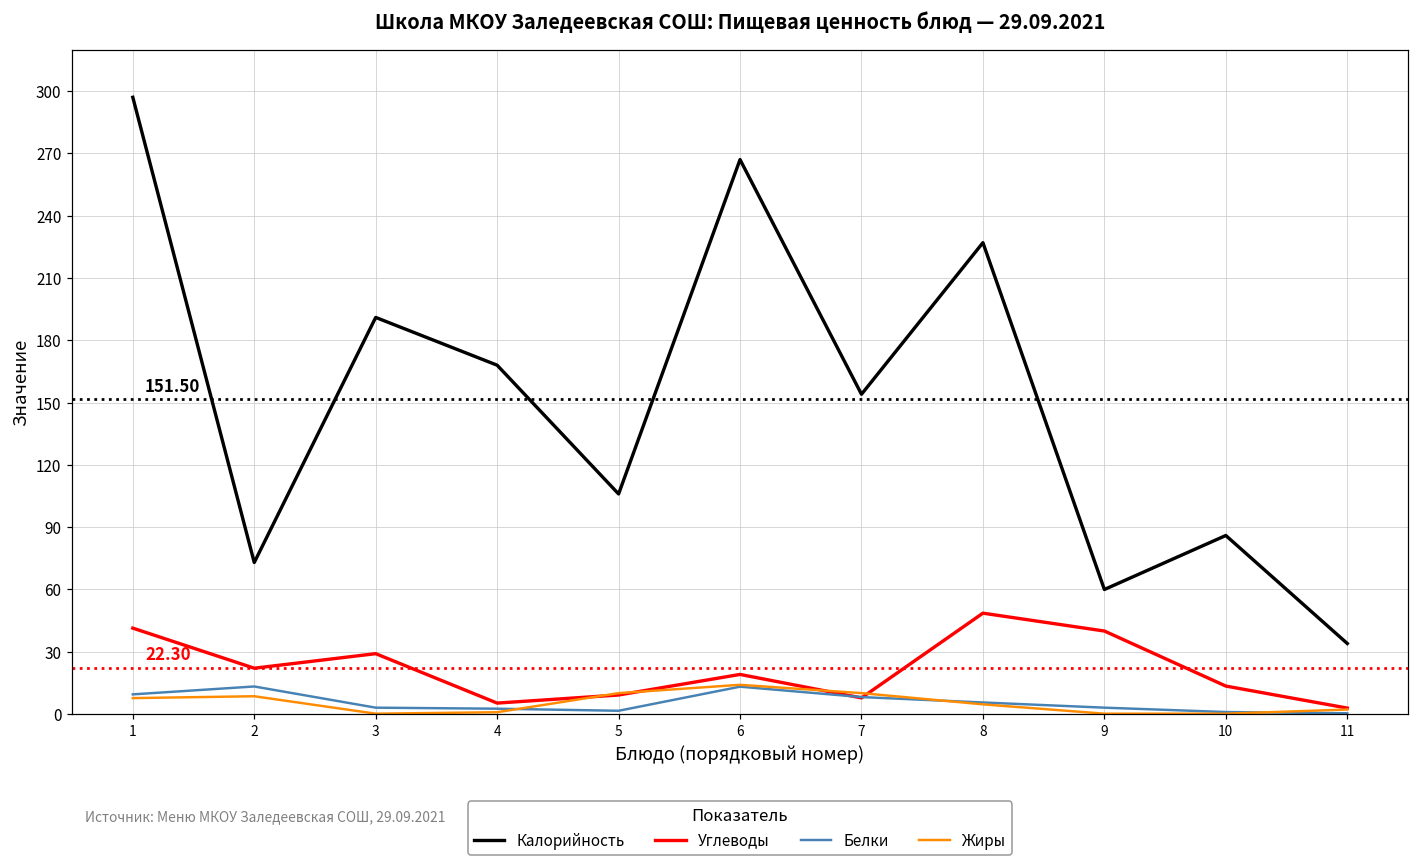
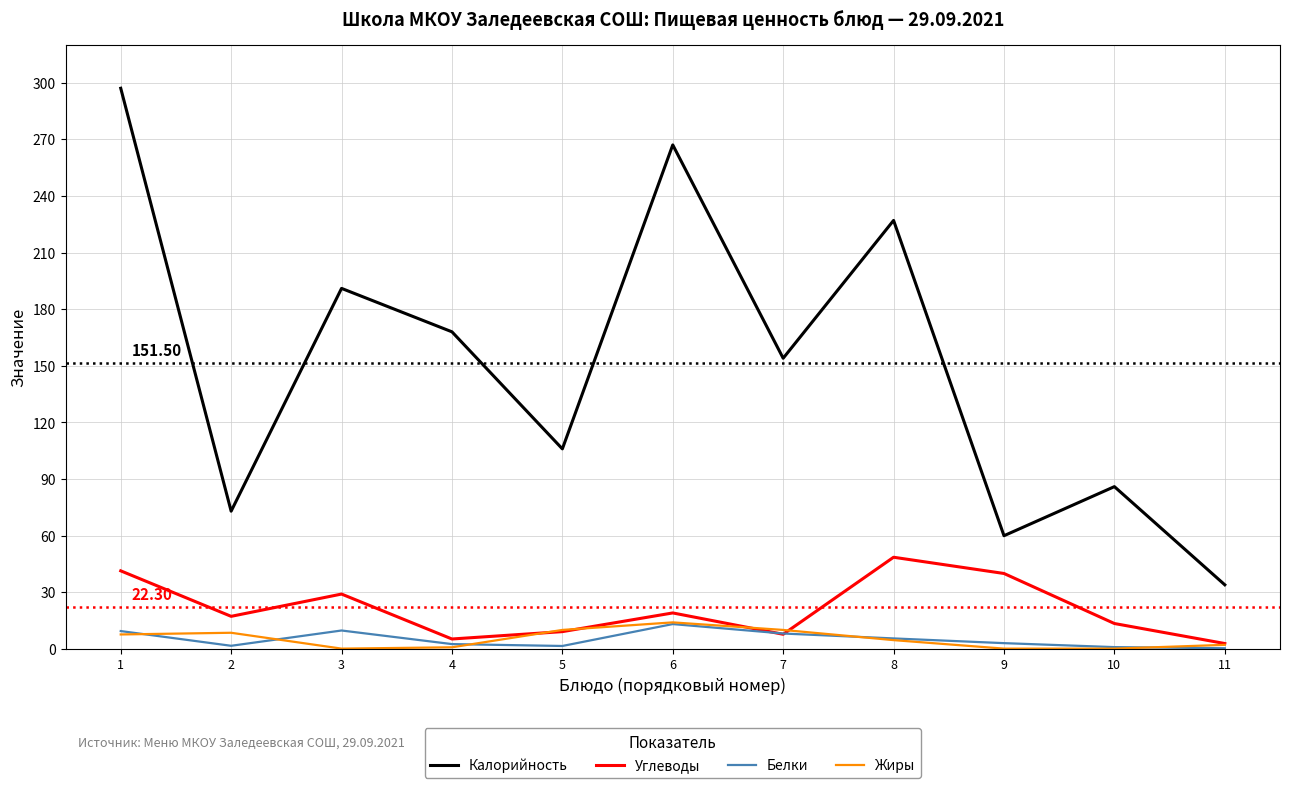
Углеводы, 2: 22 -> 17
Белки, 2: 13 -> 2
Белки, 3: 3 -> 10
